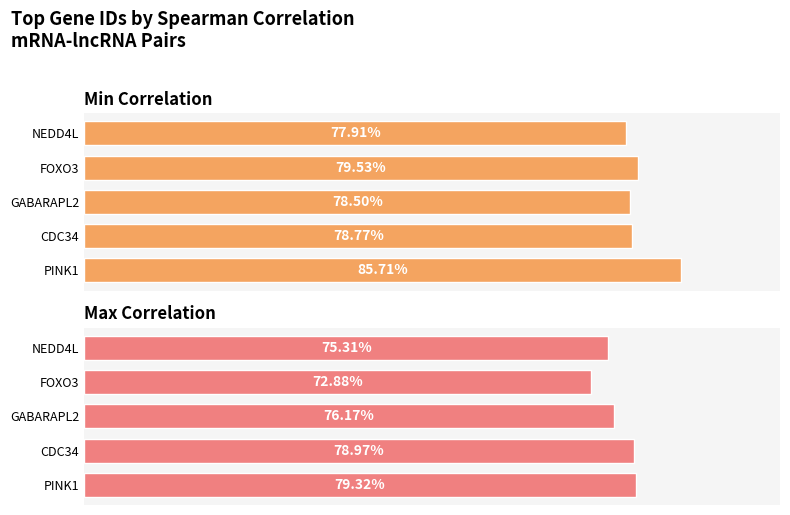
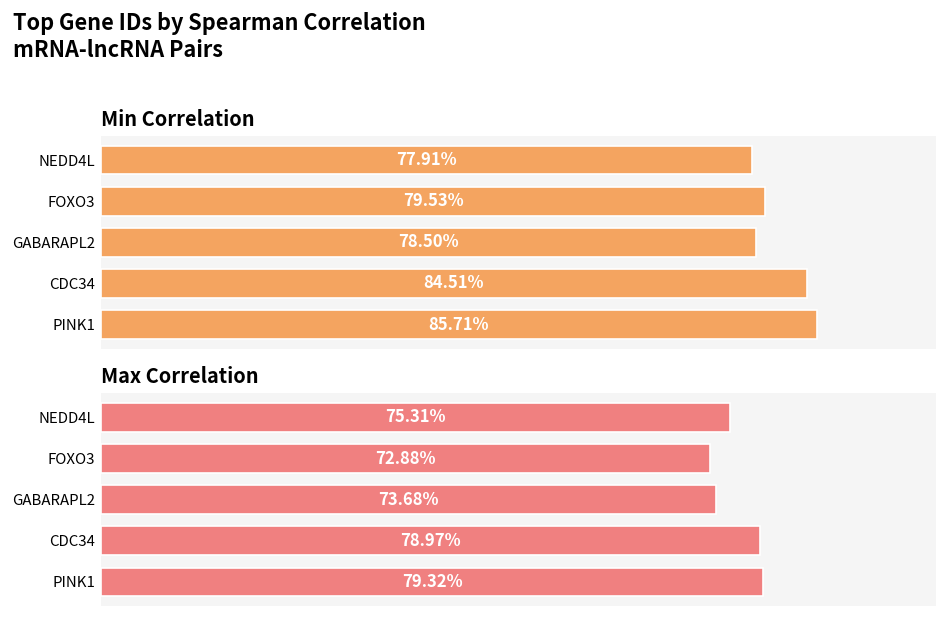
Min Correlation, CDC34: 78.77% -> 84.51%
Max Correlation, GABARAPL2: 76.17% -> 73.68%
